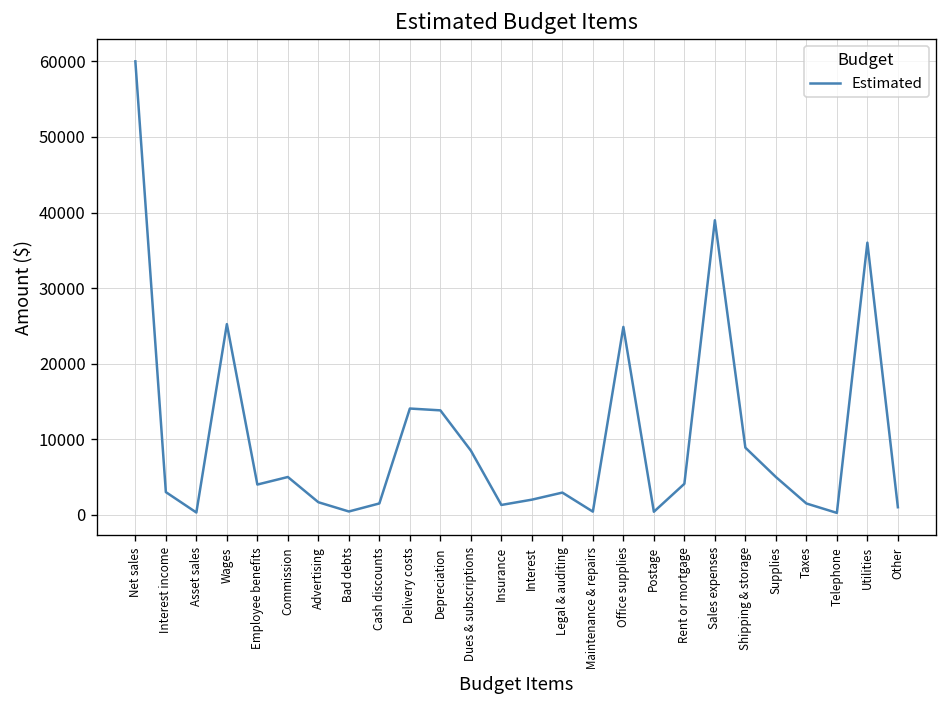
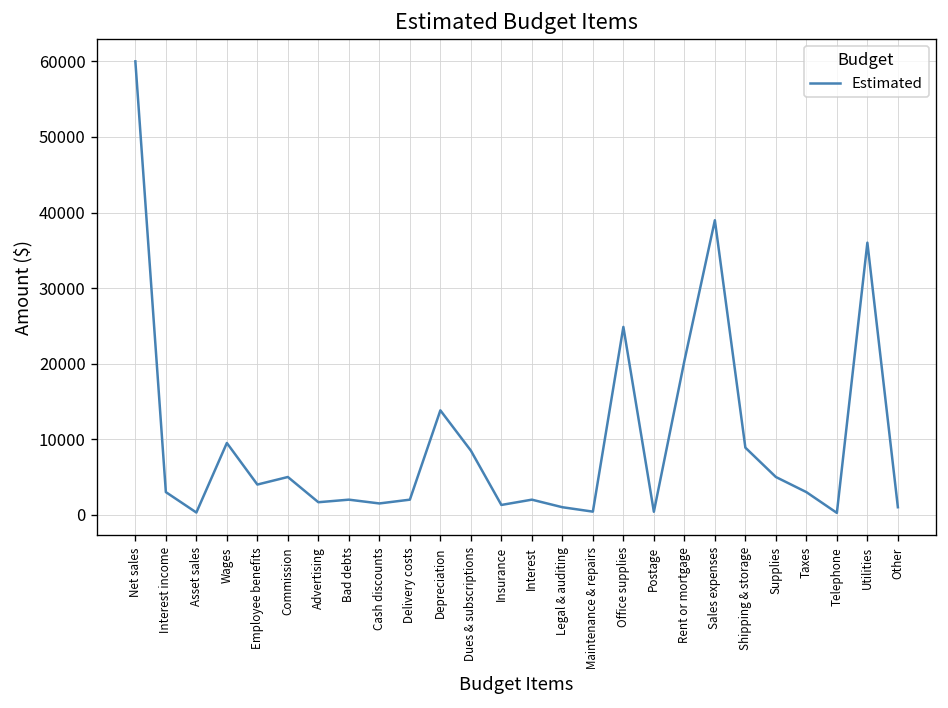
Wages: 25000 -> 10000
Bad debts: 0 -> 2000
Delivery costs: 14000 -> 2000
Legal & auditing: 3000 -> 1000
Rent or mortgage: 4000 -> 20000
Taxes: 1000 -> 3000
